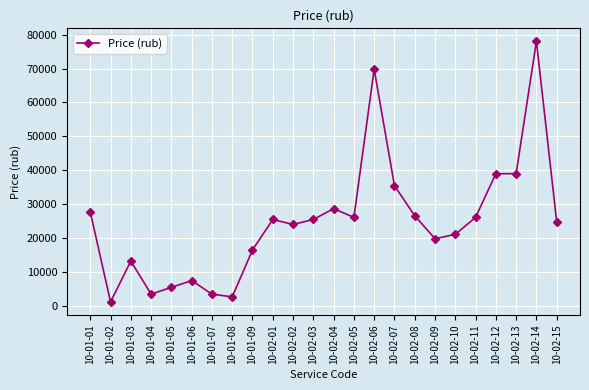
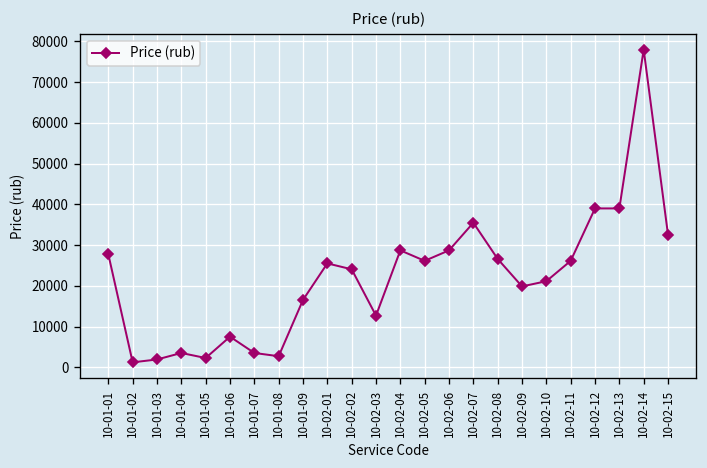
10-01-03: 13000 -> 2000
10-01-05: 6000 -> 2000
10-02-03: 26000 -> 13000
10-02-06: 70000 -> 29000
10-02-15: 25000 -> 33000
